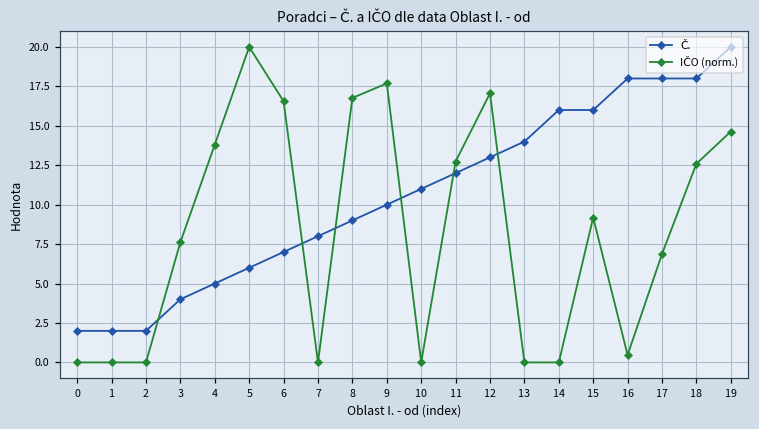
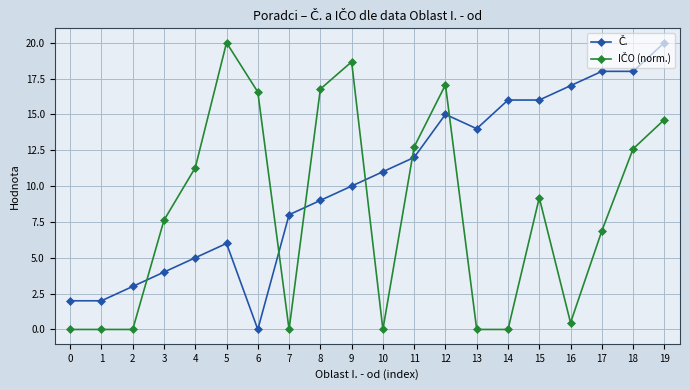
Č., 2: 2 -> 3
IČO (norm.), 4: 13.8 -> 11.3
Č., 6: 7 -> 0
IČO (norm.), 9: 17.7 -> 18.7
Č., 12: 13 -> 15
Č., 16: 18 -> 17
